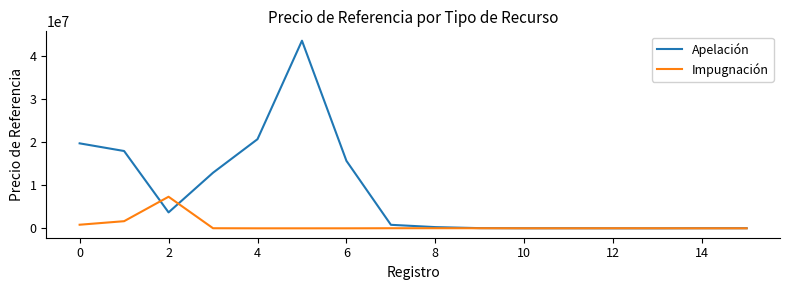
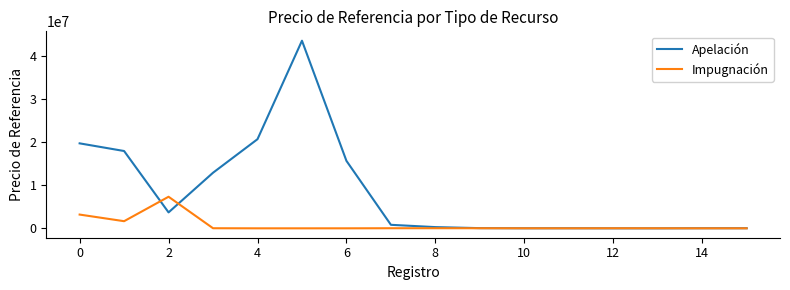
Impugnación, 0: 1000000 -> 3000000
